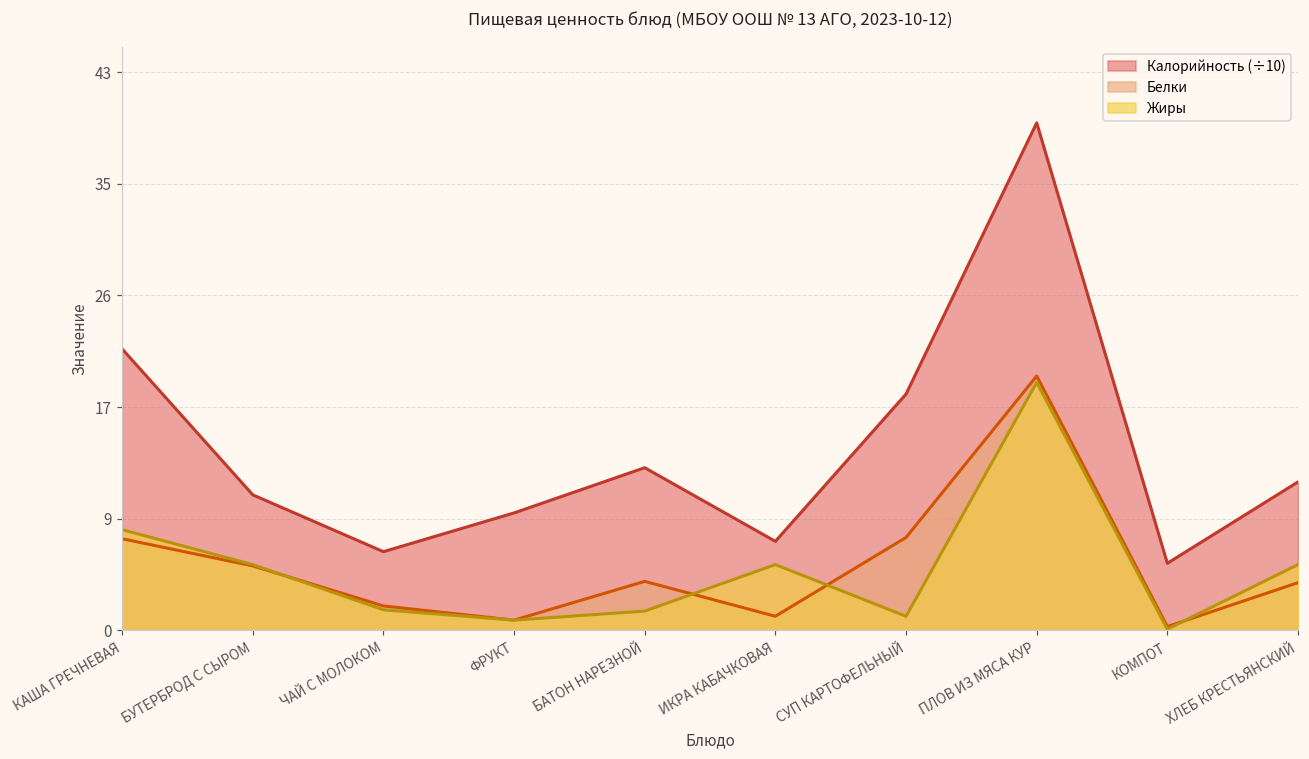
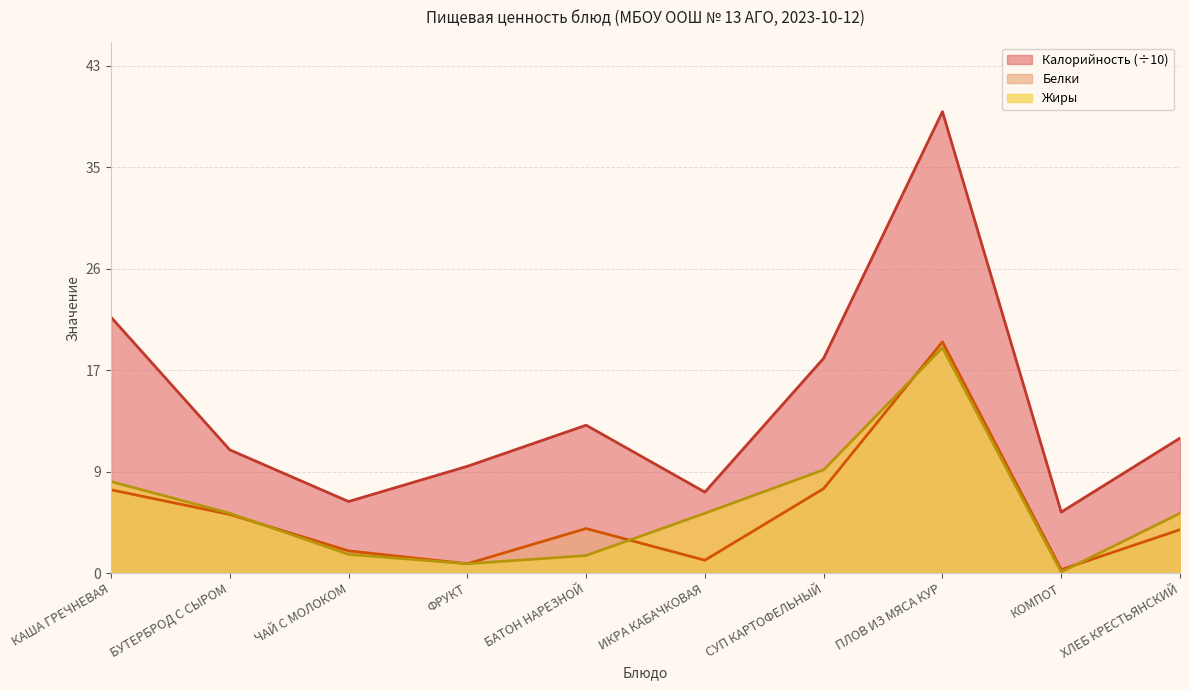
Жиры, СУП КАРТОФЕЛЬНЫЙ: 1.1 -> 8.8
